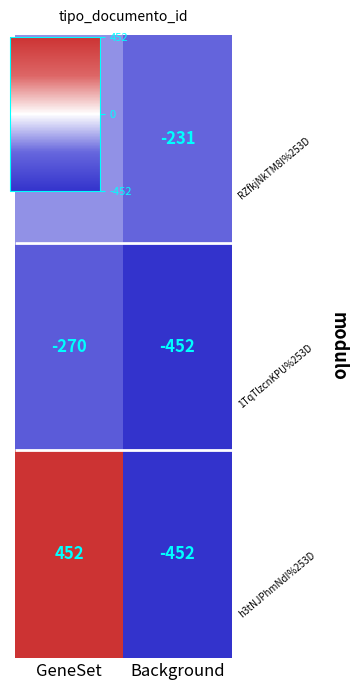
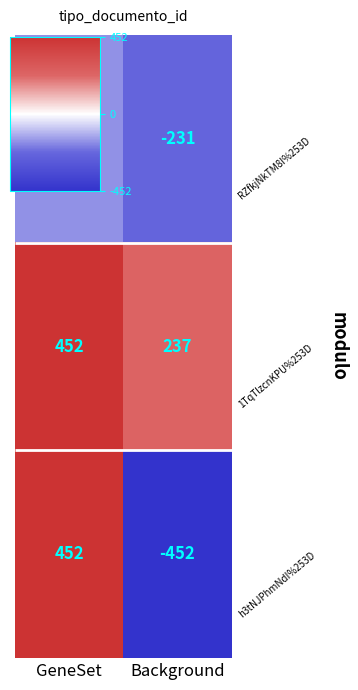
1TqTlzcnKPU%253D, GeneSet: -270 -> 452
1TqTlzcnKPU%253D, Background: -452 -> 237
